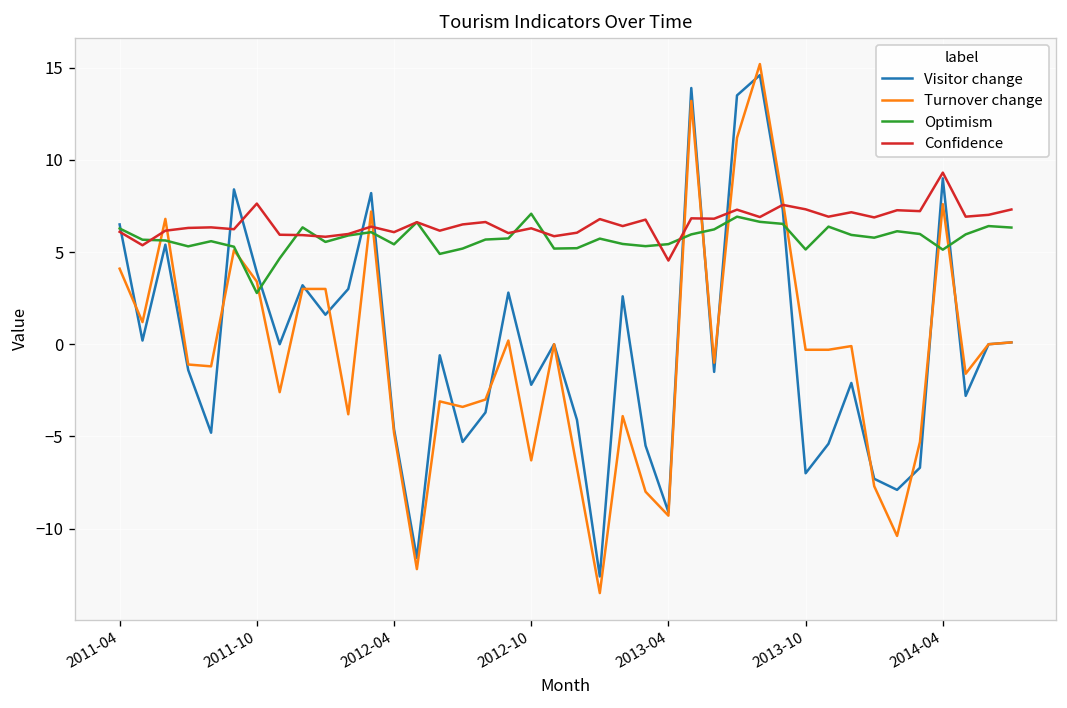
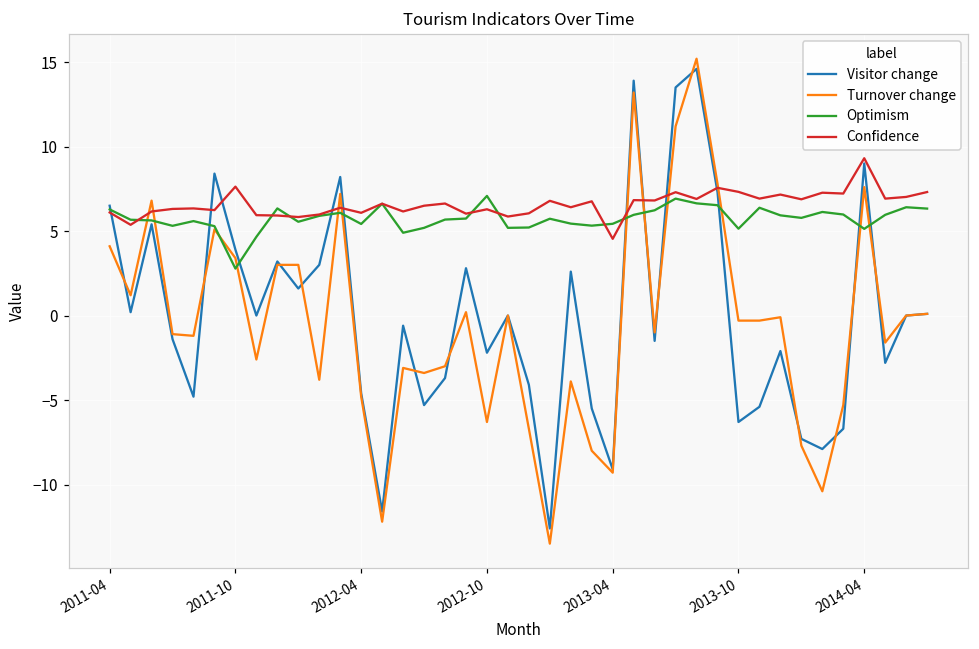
Visitor change, 2013-10: -7.0 -> -6.3
